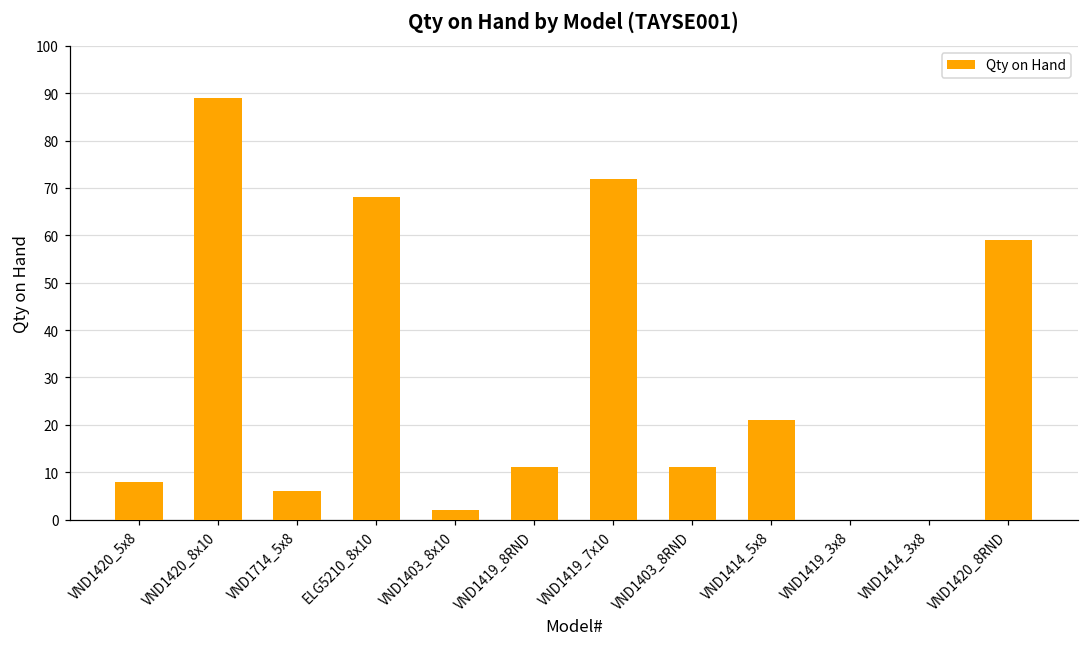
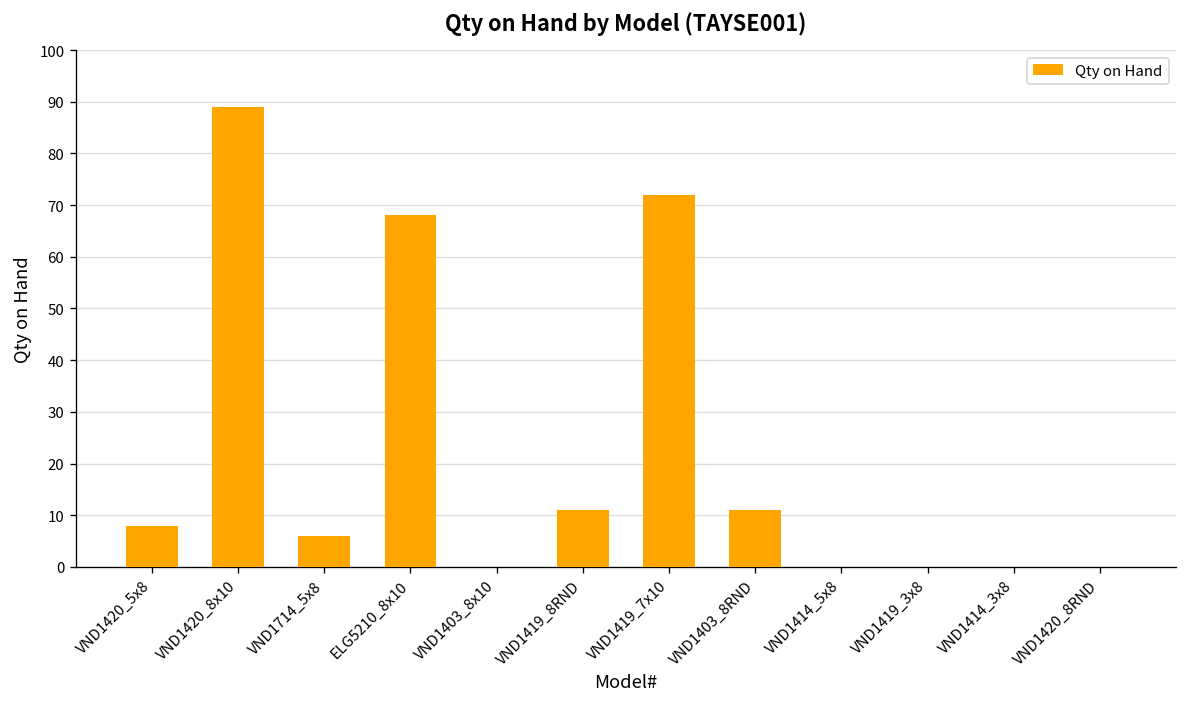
VND1403_8x10: 2 -> 0
VND1414_5x8: 21 -> 0
VND1420_8RND: 59 -> 0
